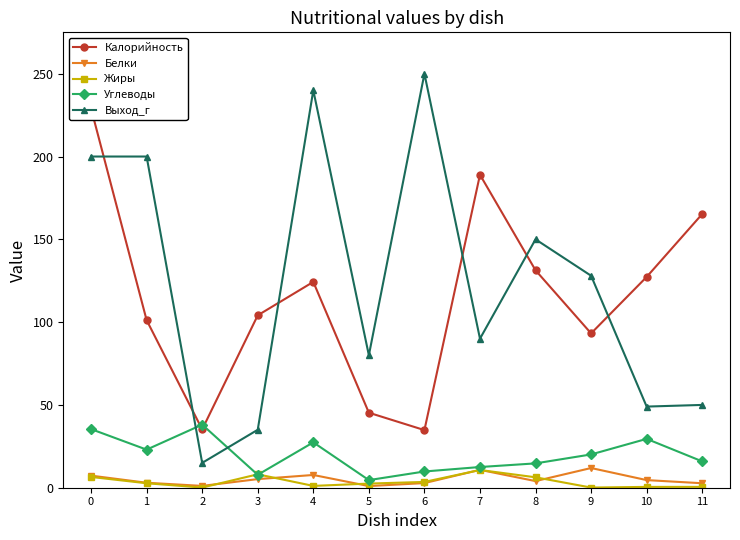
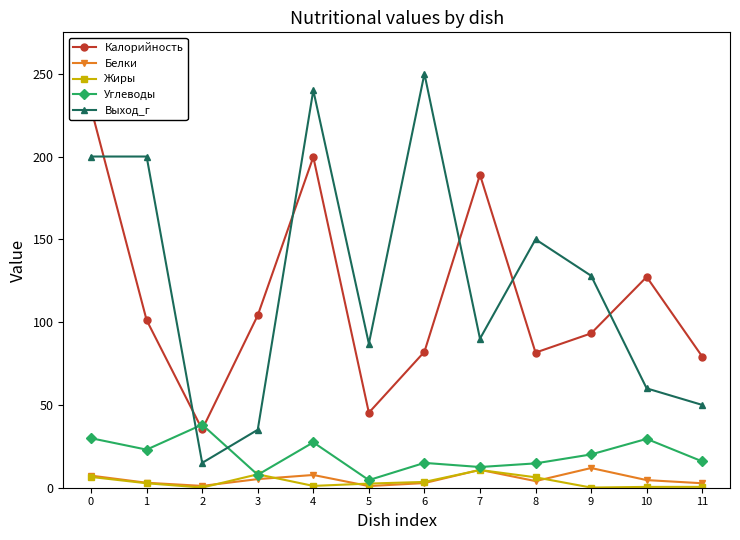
Углеводы, 0: 35 -> 30
Калорийность, 4: 124 -> 200
Выход_г, 5: 80 -> 87
Калорийность, 6: 35 -> 82
Углеводы, 6: 10 -> 15
Калорийность, 8: 131 -> 82
Выход_г, 10: 49 -> 60
Калорийность, 11: 165 -> 79
